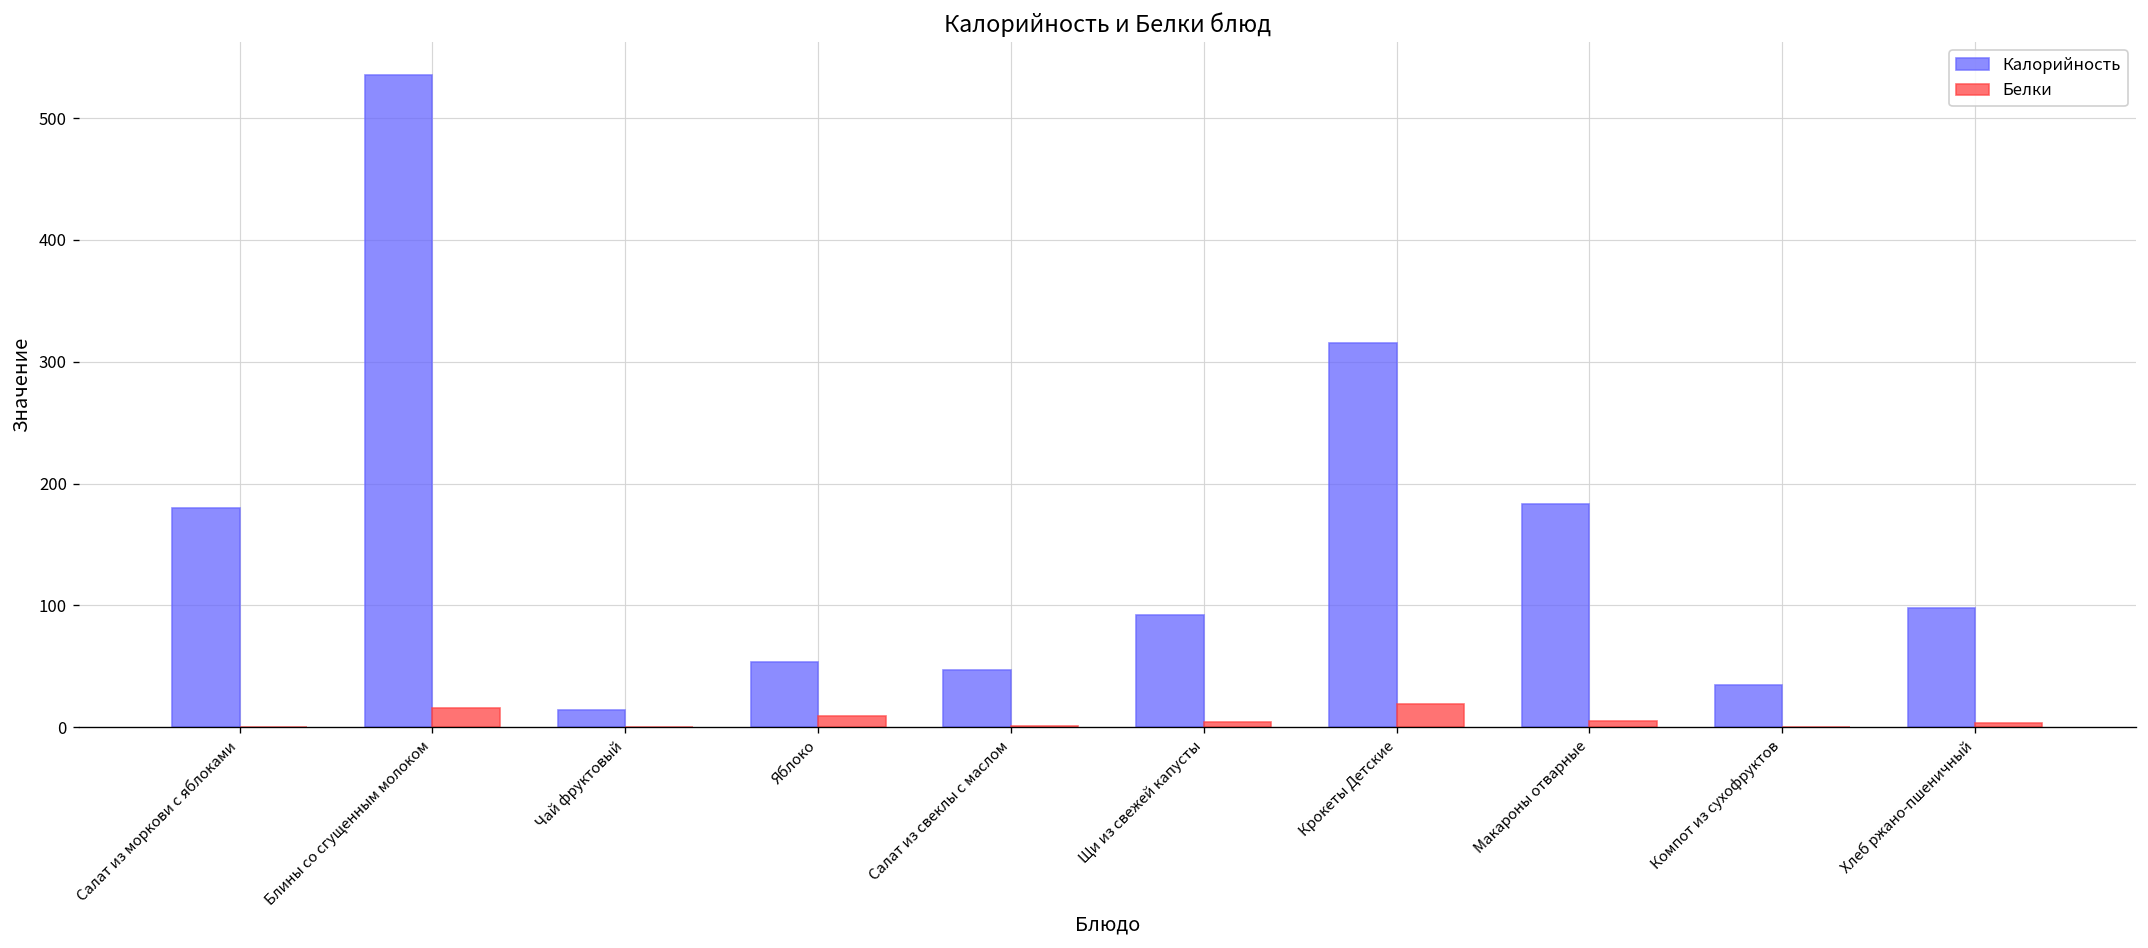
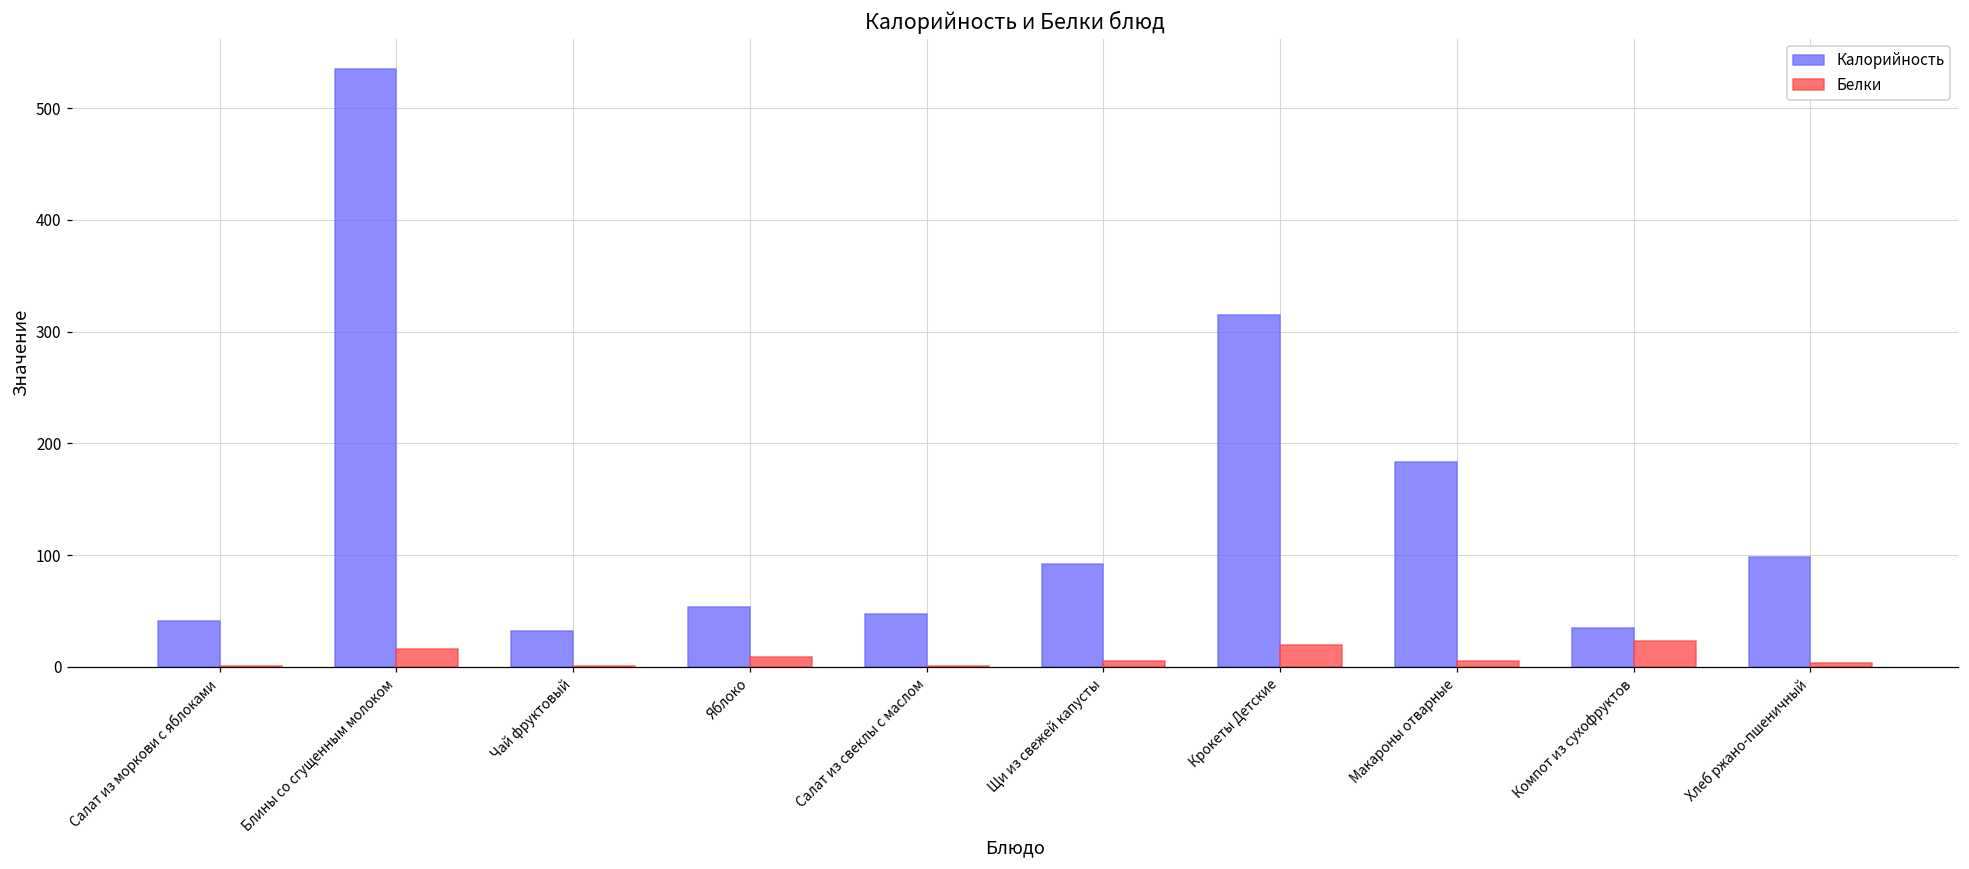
Калорийность, Салат из моркови с яблоками: 180 -> 41
Калорийность, Чай фруктовый: 14 -> 32
Белки, Компот из сухофруктов: 0 -> 23
